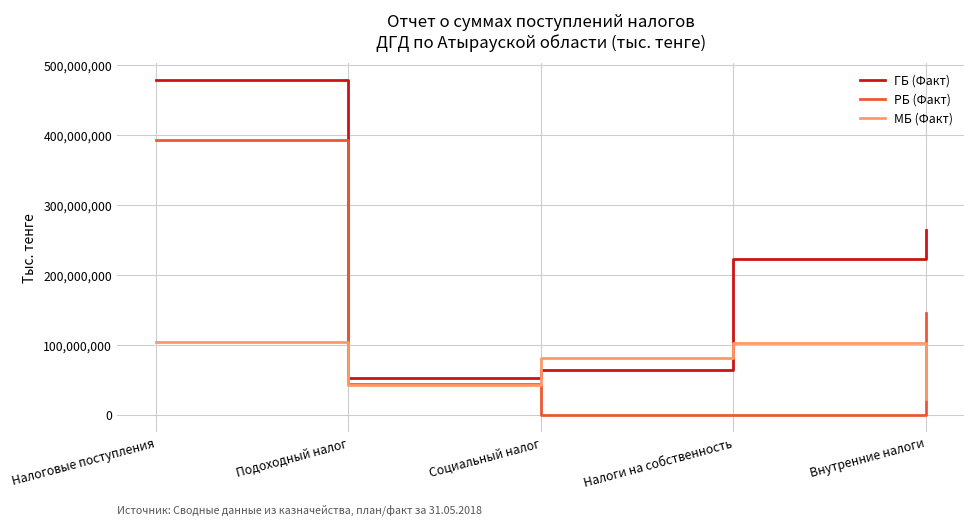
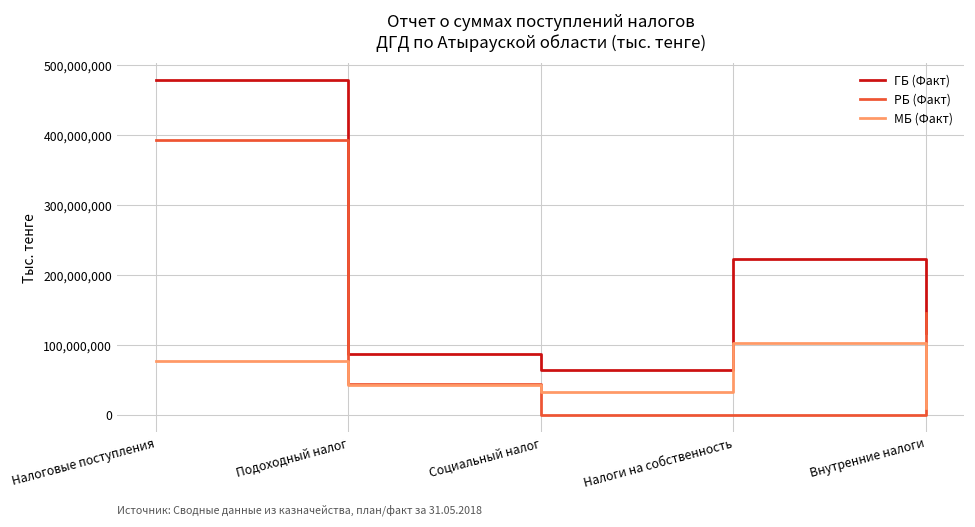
МБ (Факт), Налоговые поступления: 100,000,000 -> 80,000,000
ГБ (Факт), Подоходный налог: 50,000,000 -> 90,000,000
МБ (Факт), Социальный налог: 80,000,000 -> 30,000,000
ГБ (Факт), Внутренние налоги: 270,000,000 -> 120,000,000
МБ (Факт), Внутренние налоги: 20,000,000 -> 10,000,000
